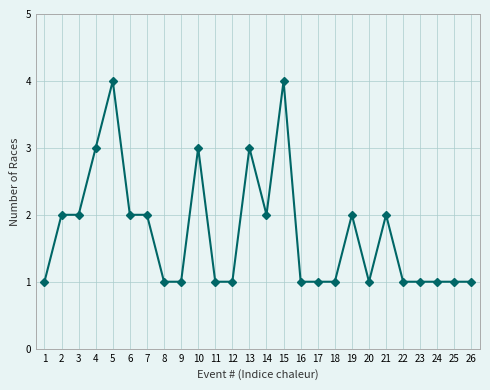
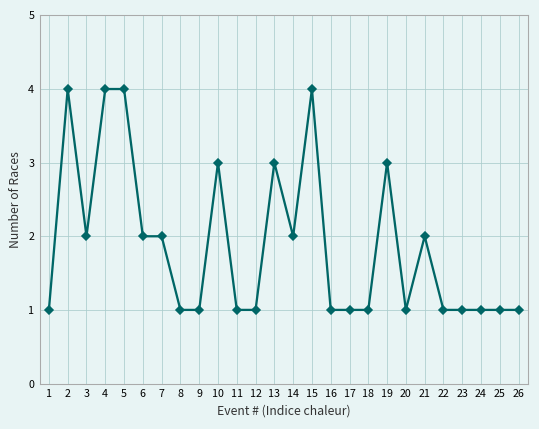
2: 2 -> 4
4: 3 -> 4
19: 2 -> 3
